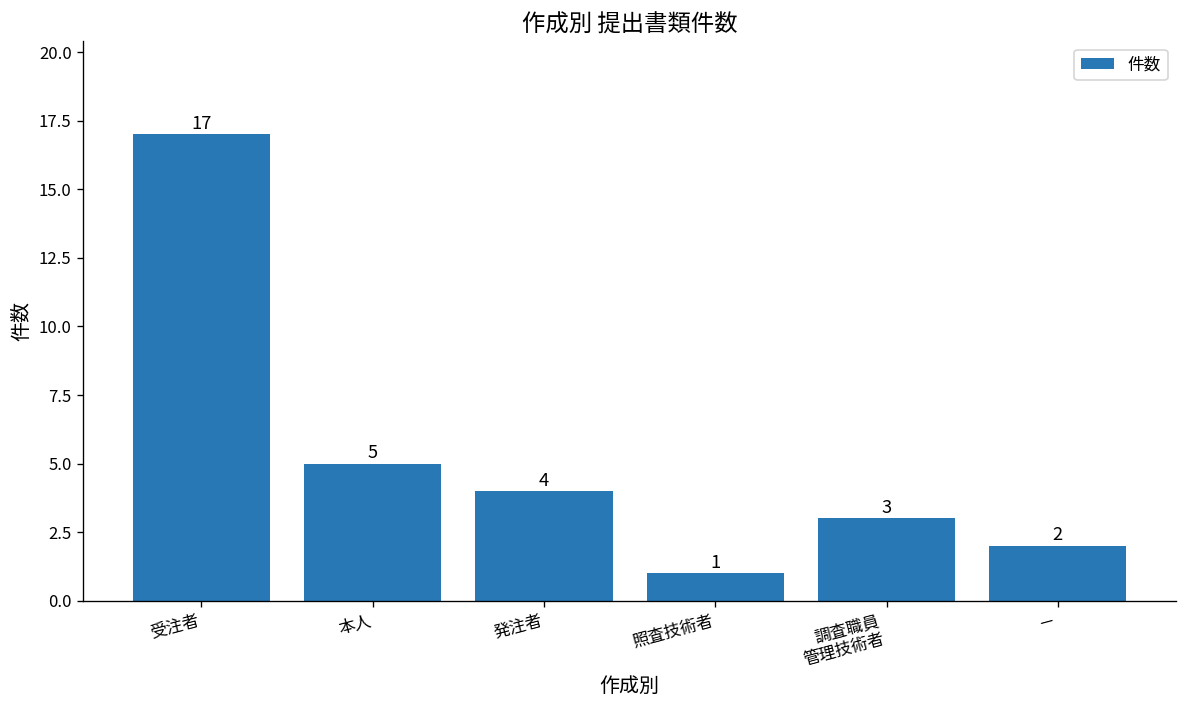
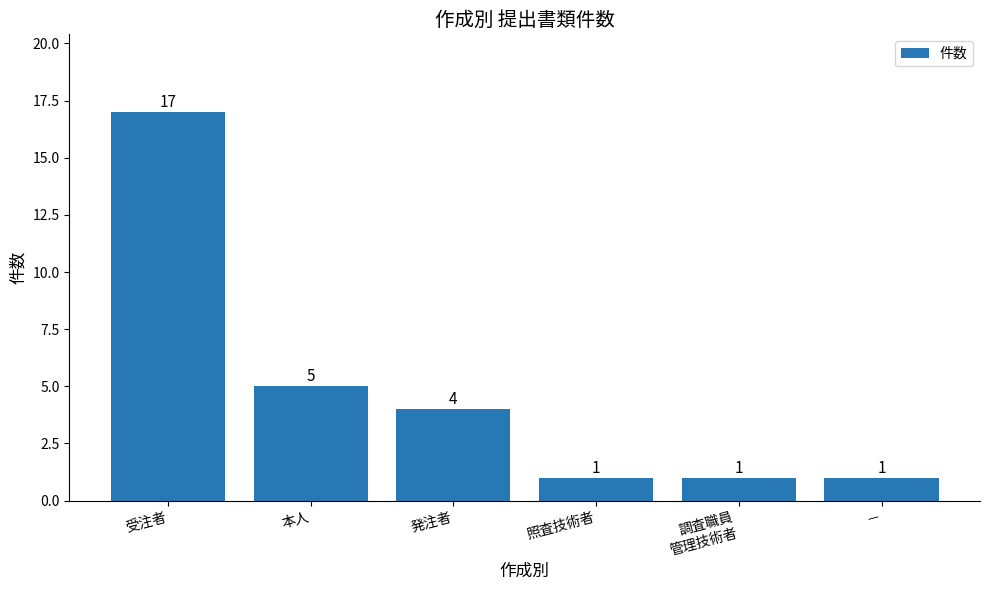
調査職員 管理技術者: 3 -> 1
－: 2 -> 1
